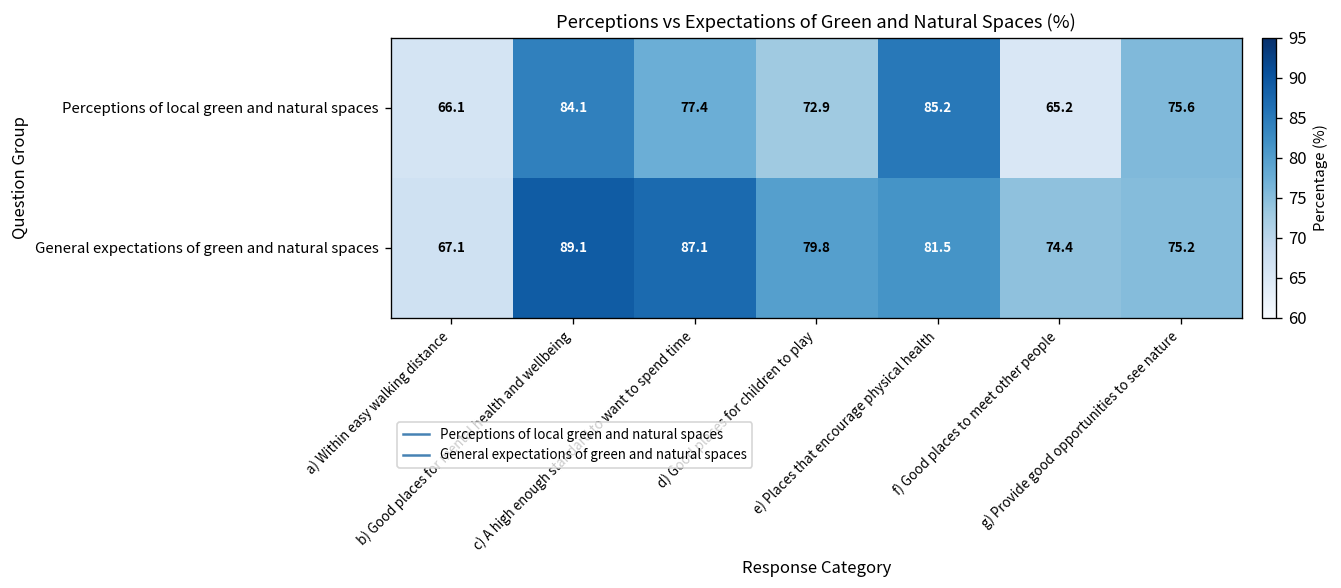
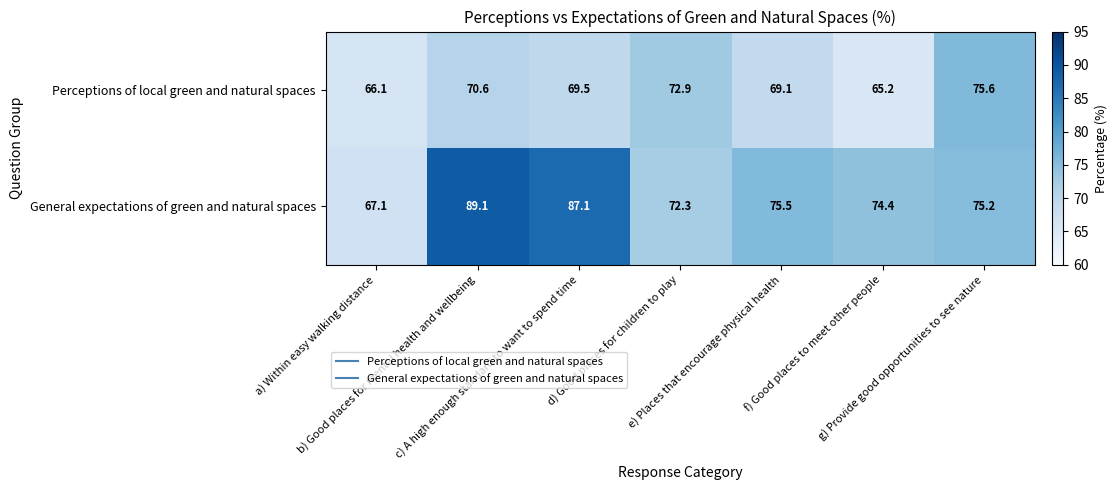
Perceptions of local green and natural spaces, b) Good places for mental health and wellbeing: 84.1 -> 70.6
Perceptions of local green and natural spaces, c) A high enough standard to want to spend time: 77.4 -> 69.5
Perceptions of local green and natural spaces, e) Places that encourage physical health: 85.2 -> 69.1
General expectations of green and natural spaces, d) Good places for children to play: 79.8 -> 72.3
General expectations of green and natural spaces, e) Places that encourage physical health: 81.5 -> 75.5
